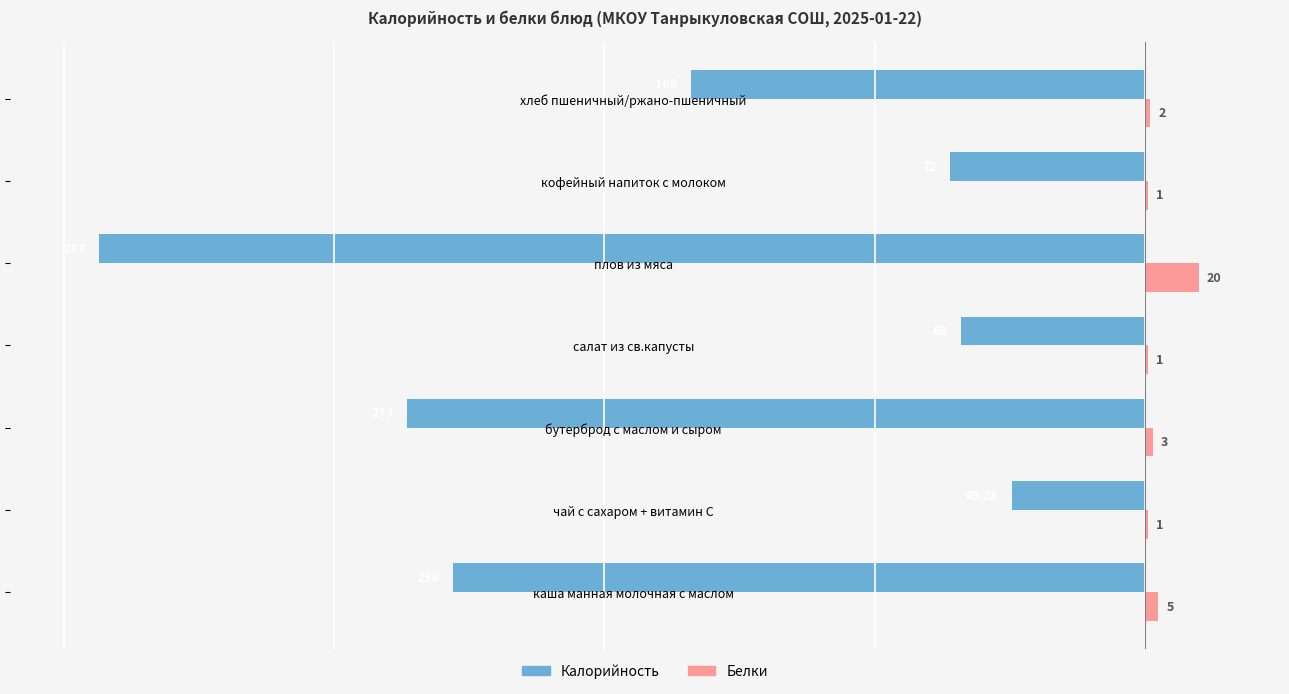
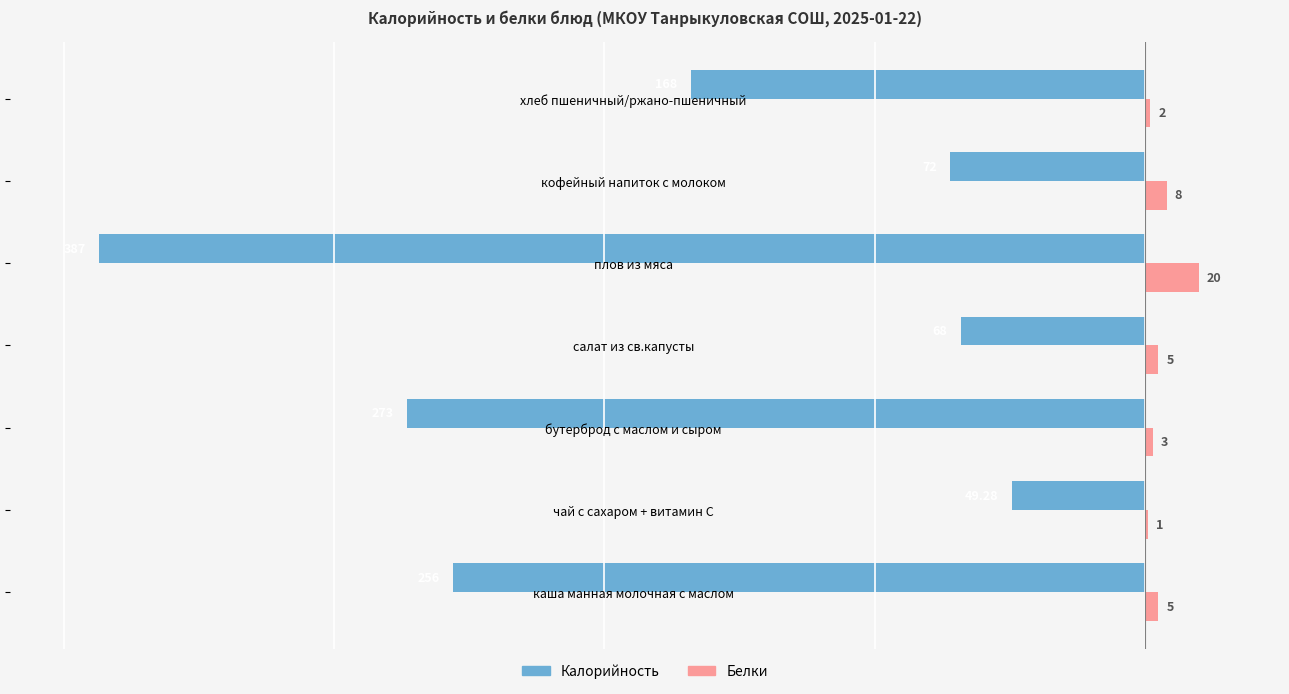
Белки, кофейный напиток с молоком: 1 -> 8
Белки, салат из св.капусты: 1 -> 5
